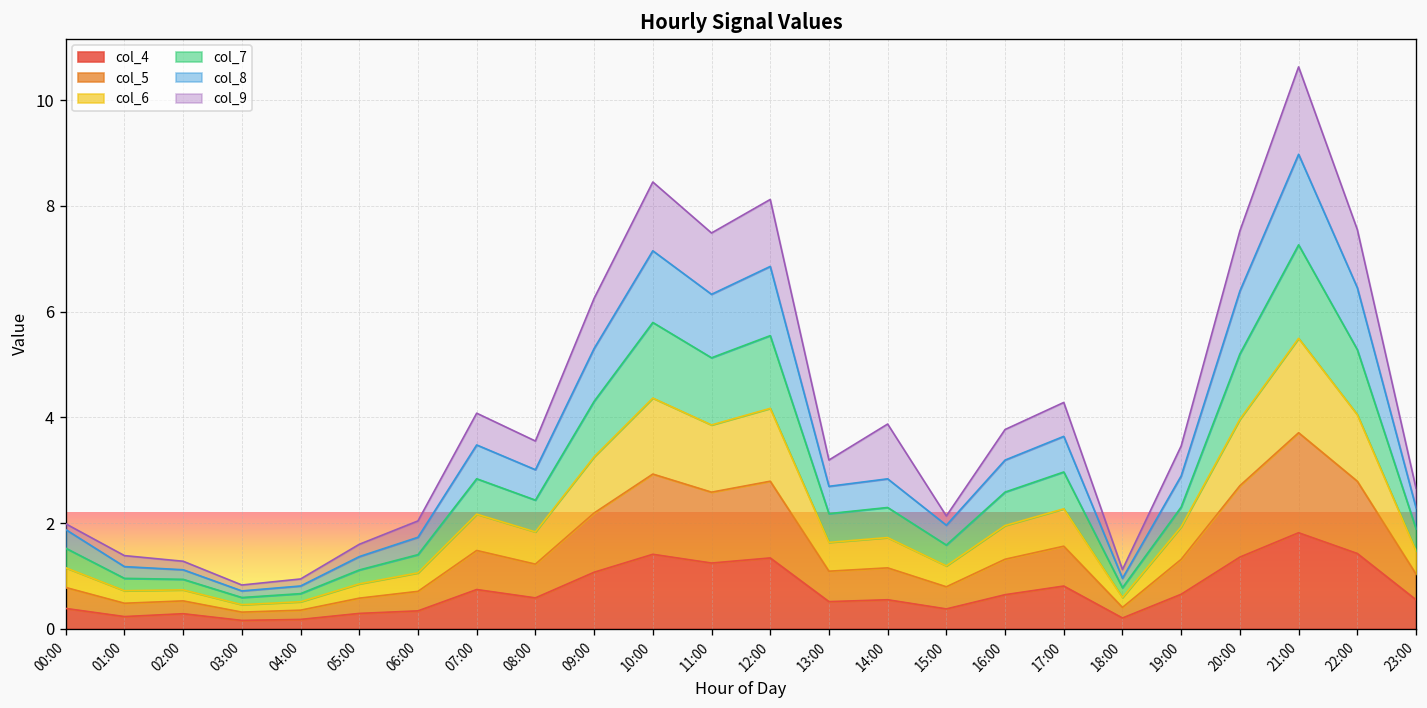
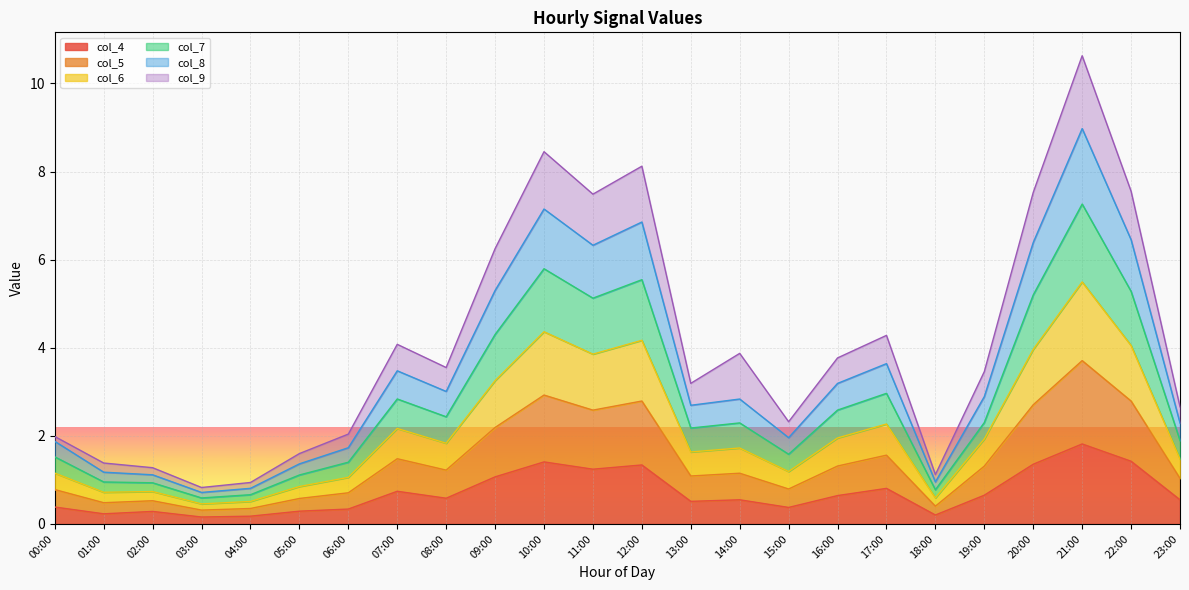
col_9, 15:00: 0.2 -> 0.4
